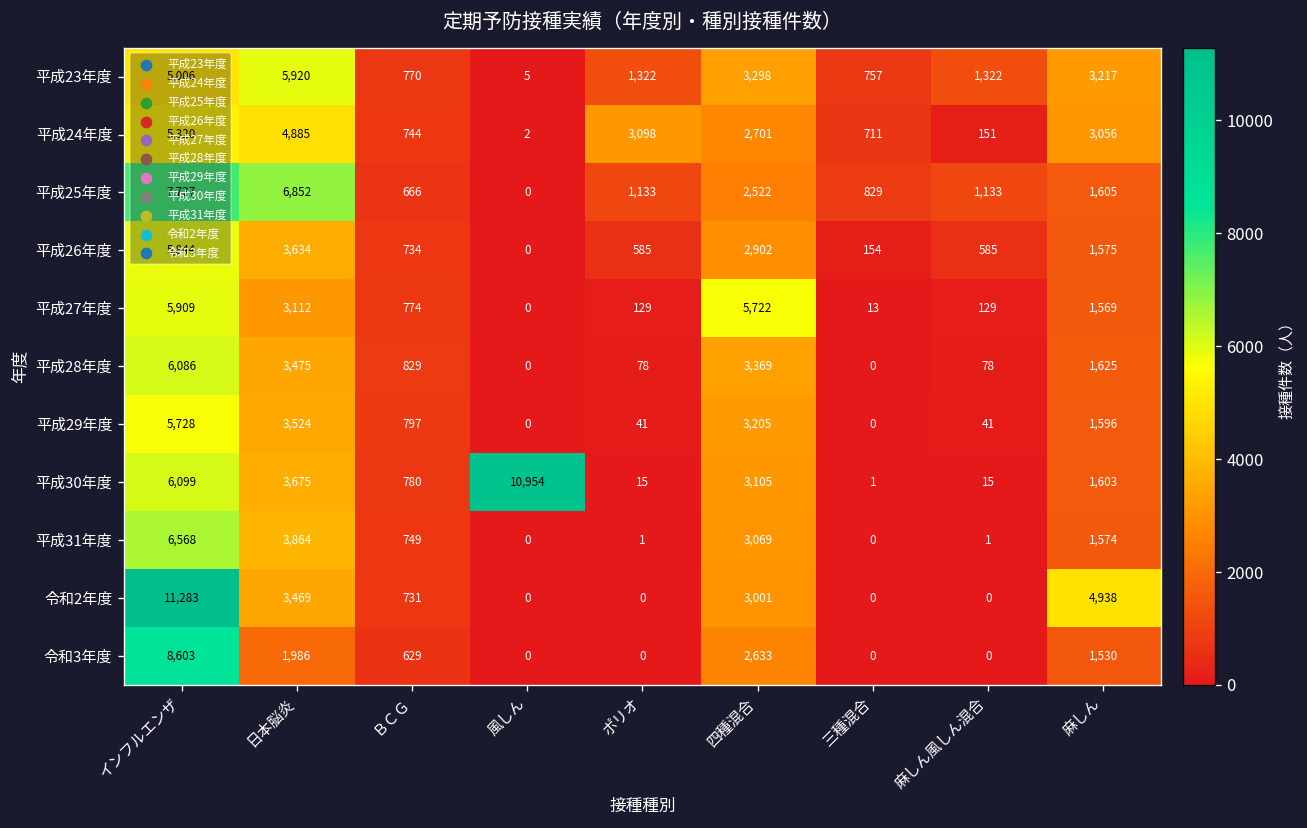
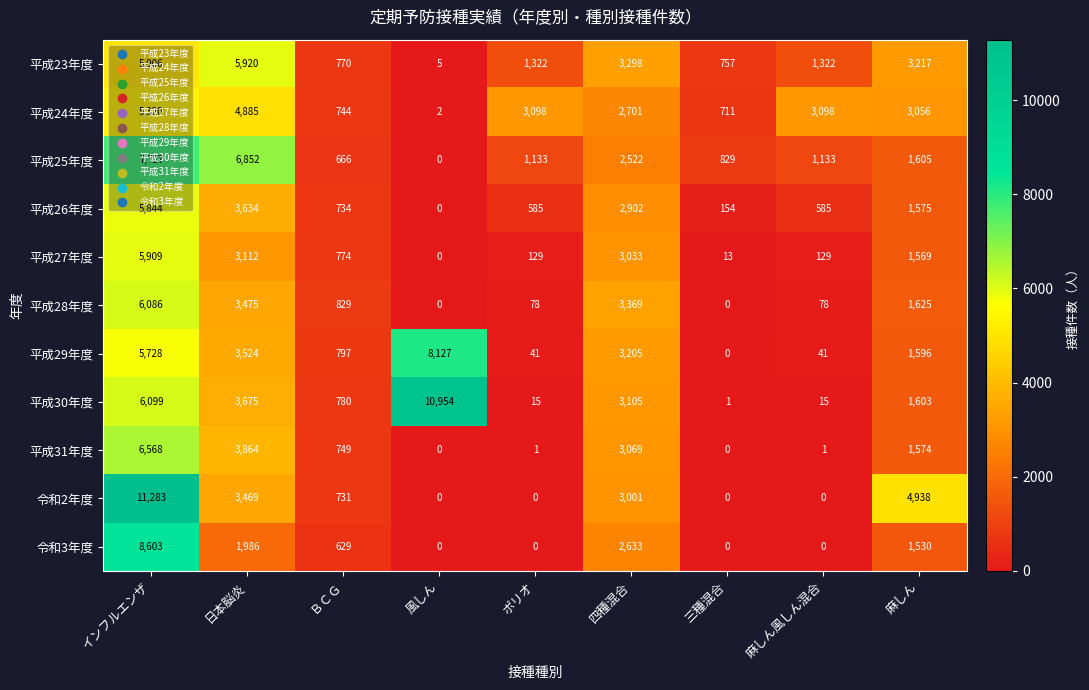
平成24年度, 麻しん風しん混合: 151 -> 3,098
平成27年度, 四種混合: 5,722 -> 3,033
平成29年度, 風しん: 0 -> 8,127
